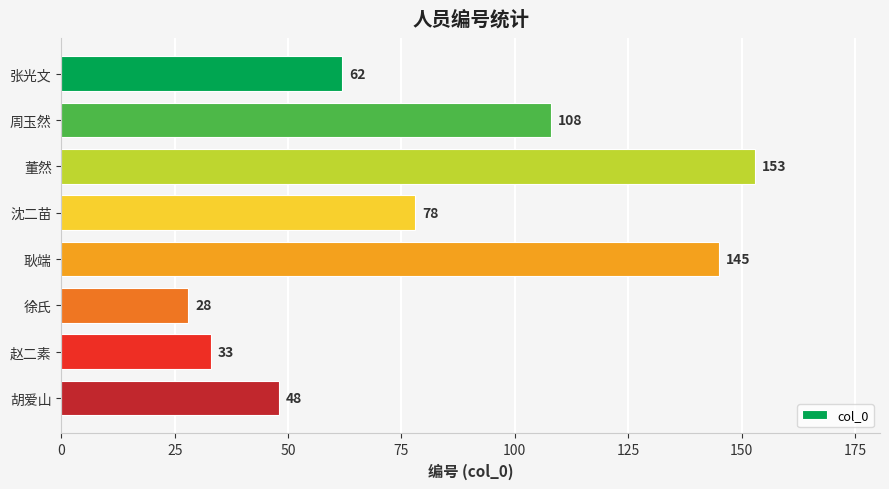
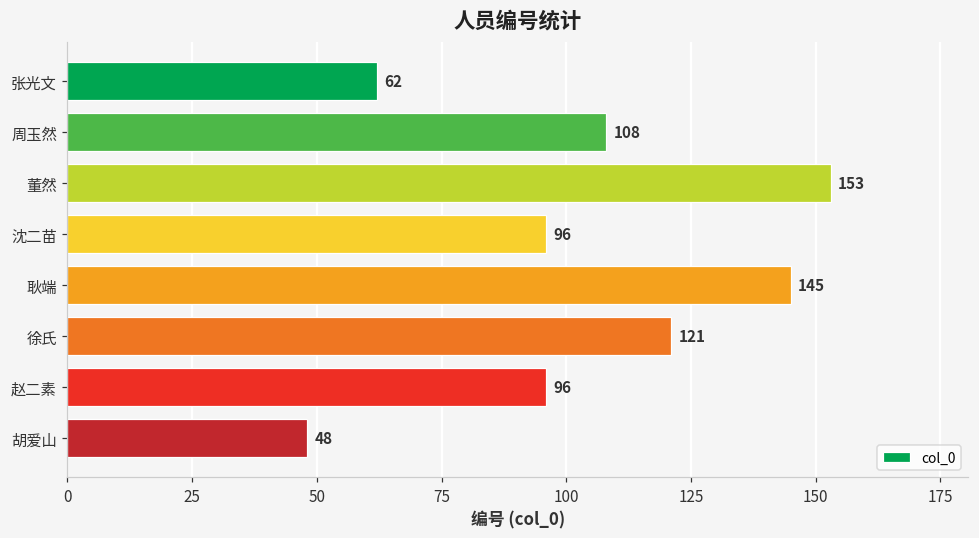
沈二苗: 78 -> 96
徐氏: 28 -> 121
赵二素: 33 -> 96
